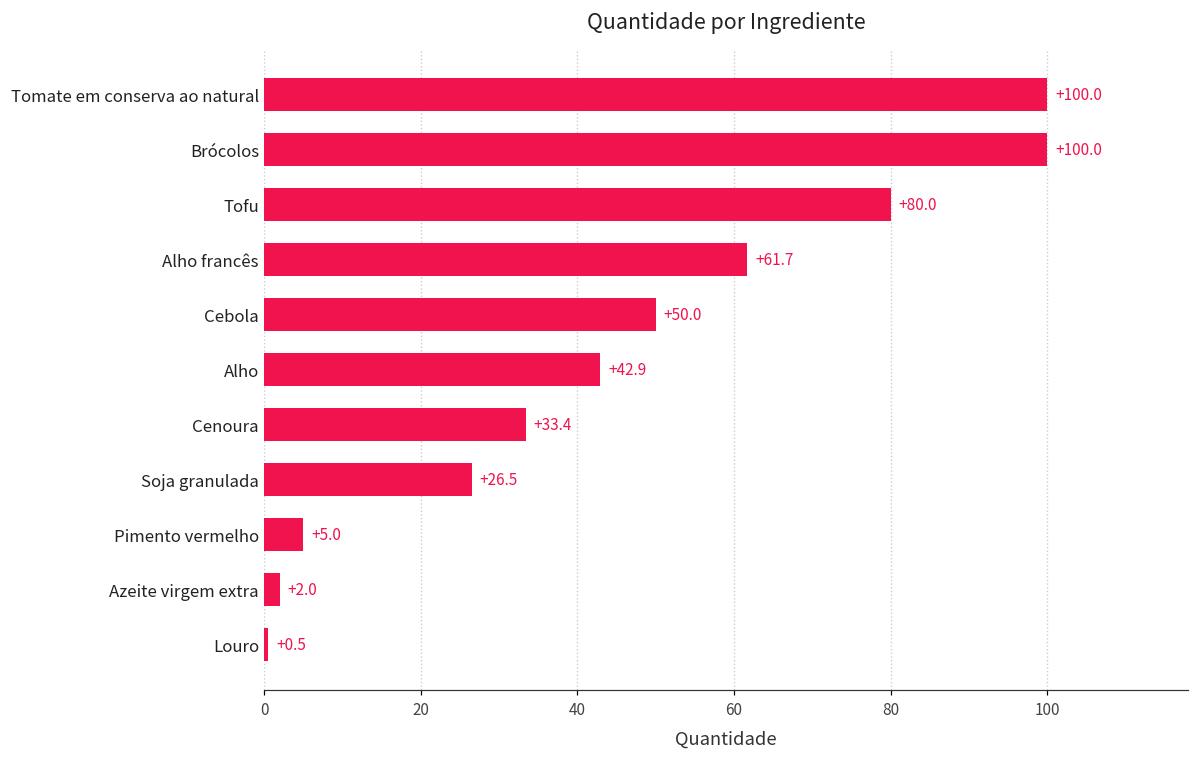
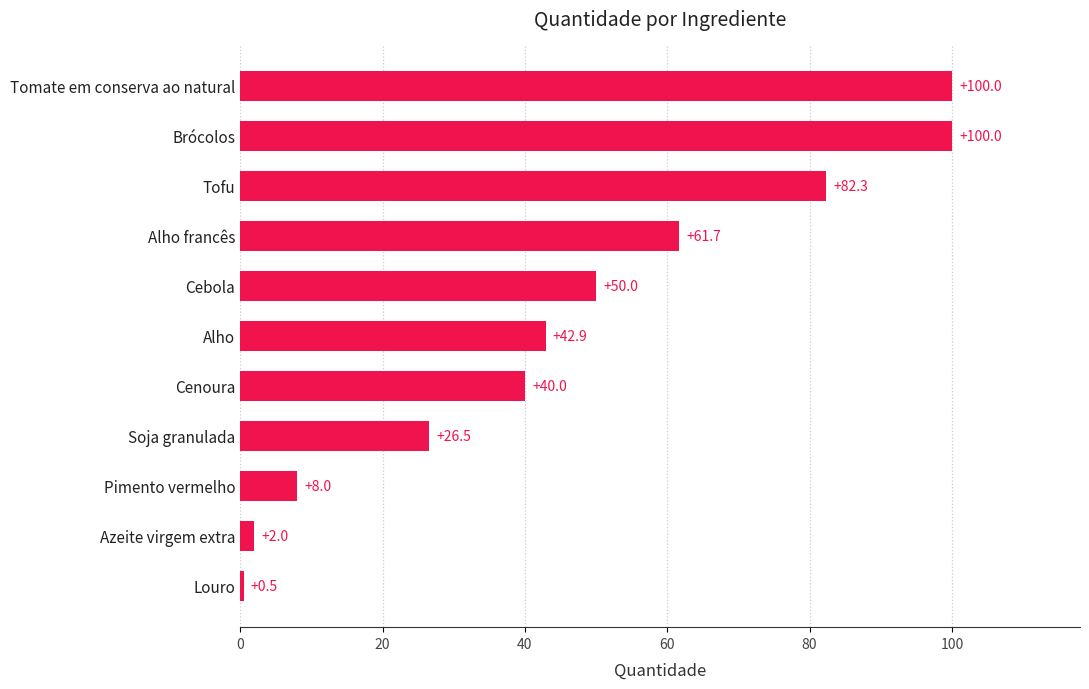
Tofu: +80.0 -> +82.3
Cenoura: +33.4 -> +40.0
Pimento vermelho: +5.0 -> +8.0
